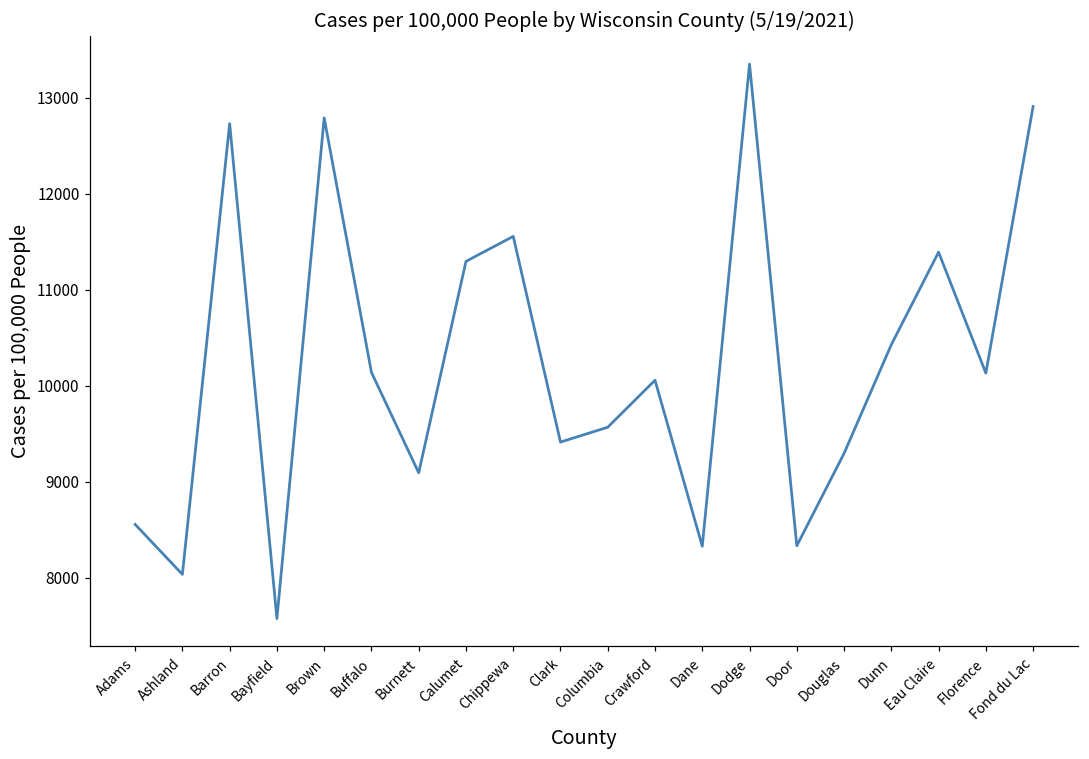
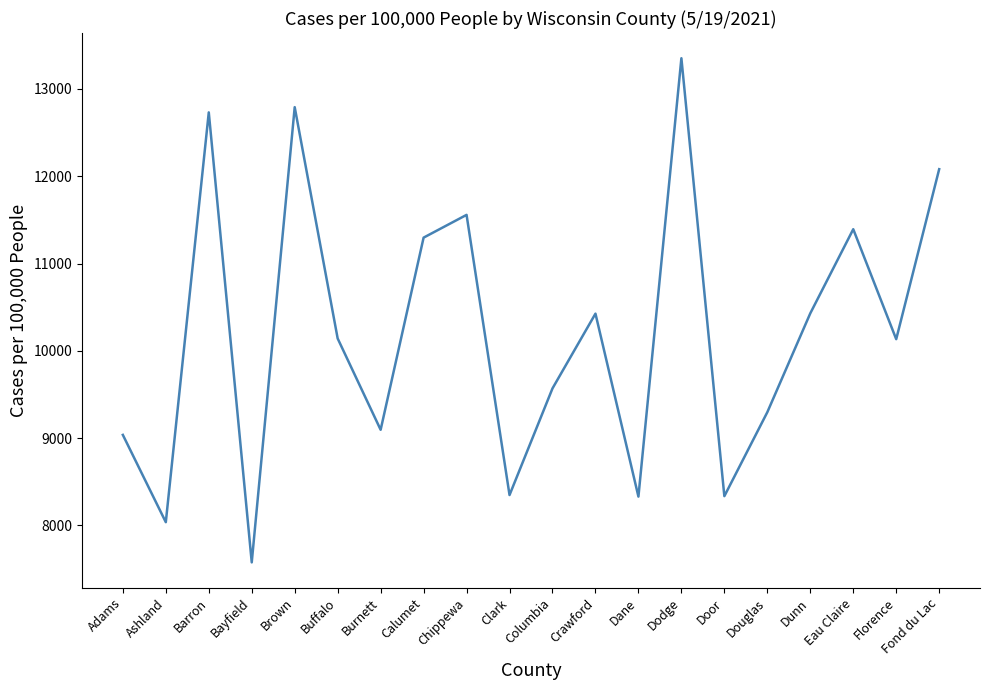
Adams: 8600 -> 9000
Clark: 9400 -> 8300
Crawford: 10100 -> 10400
Fond du Lac: 12900 -> 12100
